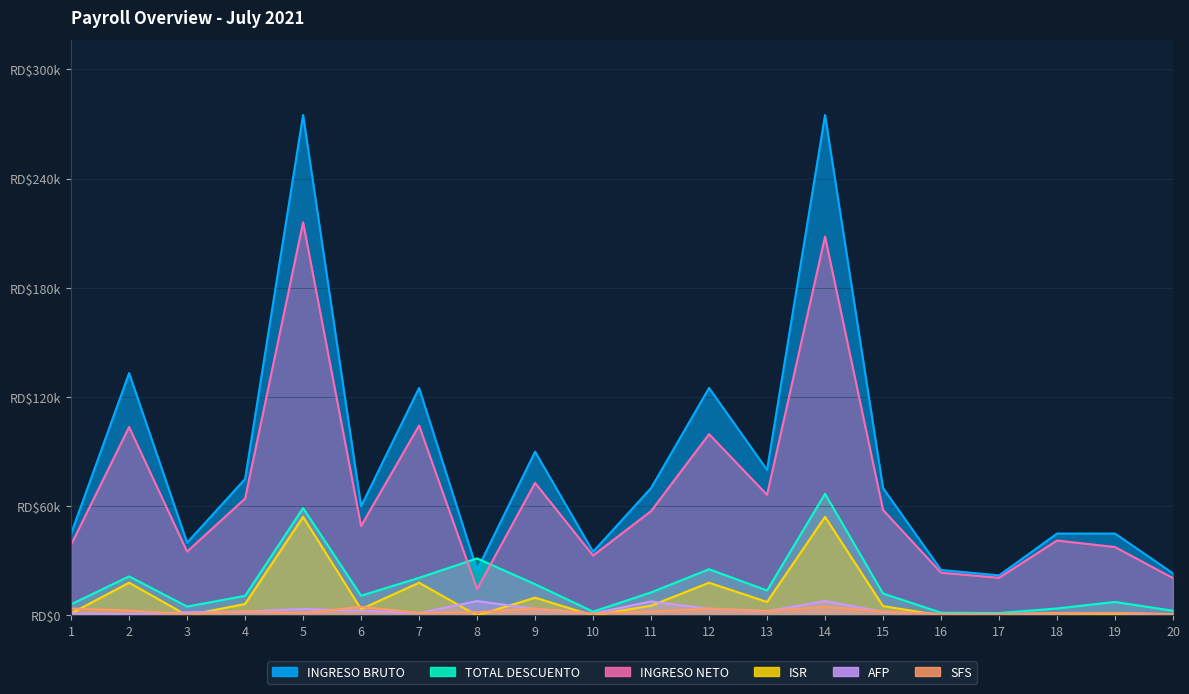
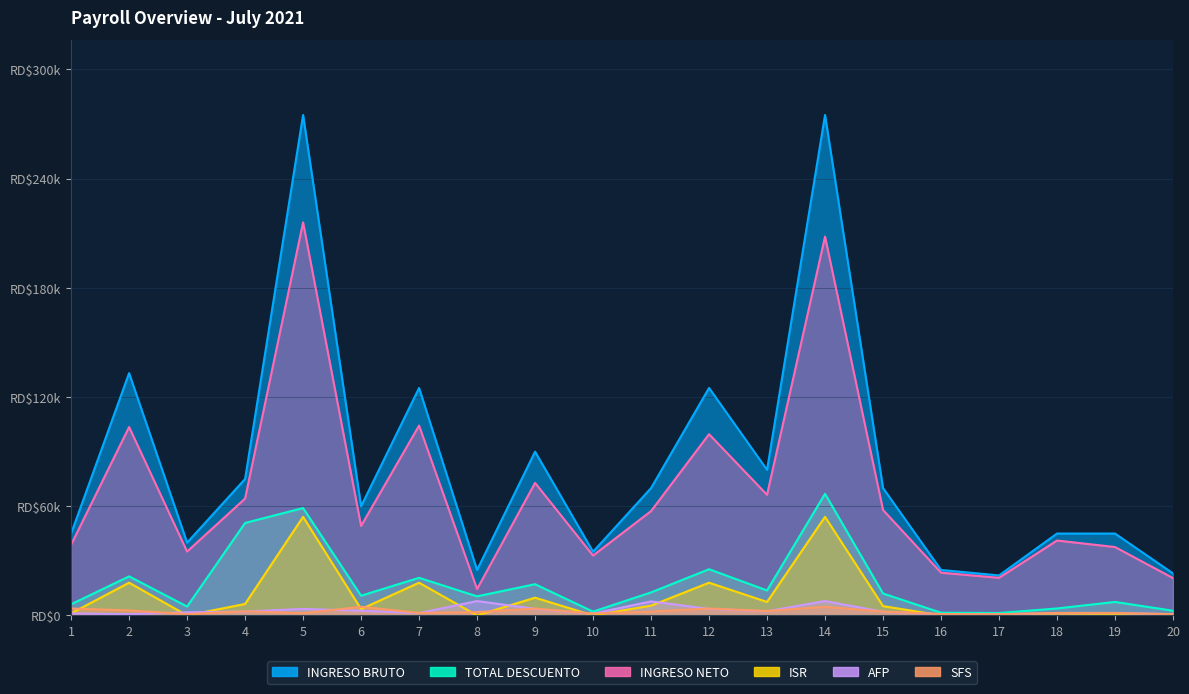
TOTAL DESCUENTO, 4: RD$11000 -> RD$51000
TOTAL DESCUENTO, 8: RD$31000 -> RD$10000
